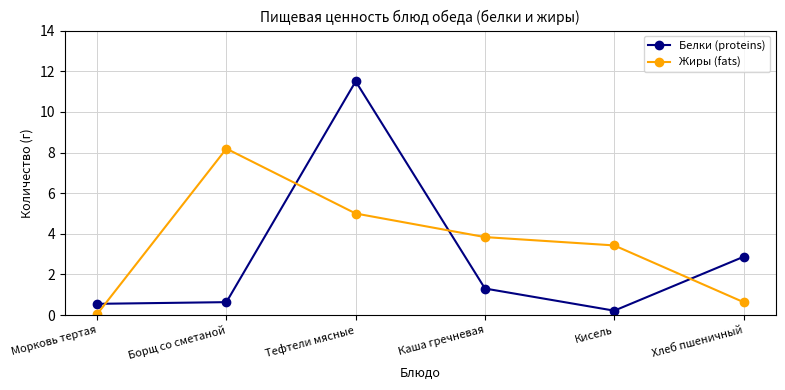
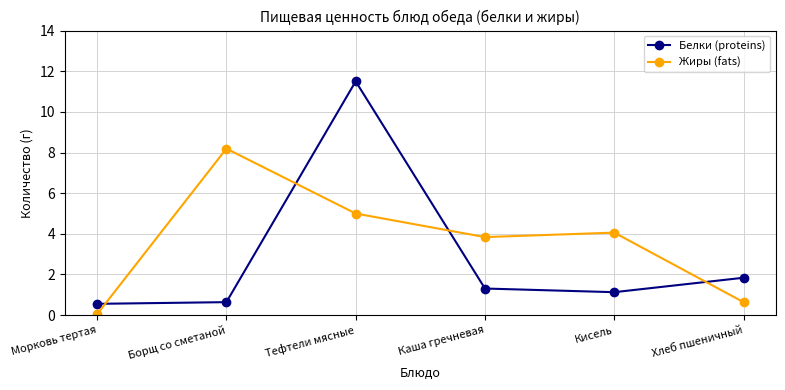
Белки (proteins), Кисель: 0.2 -> 1.1
Жиры (fats), Кисель: 3.4 -> 4.1
Белки (proteins), Хлеб пшеничный: 2.9 -> 1.8
